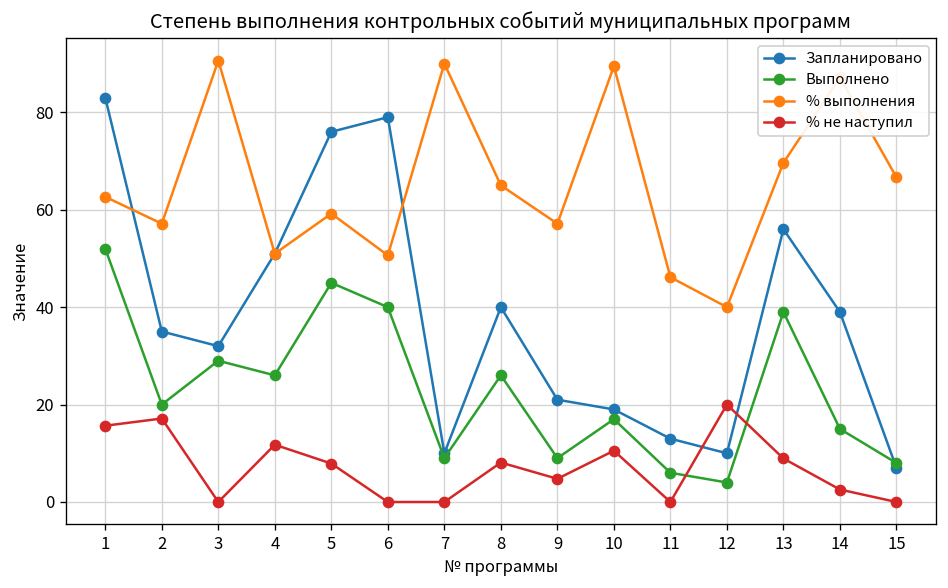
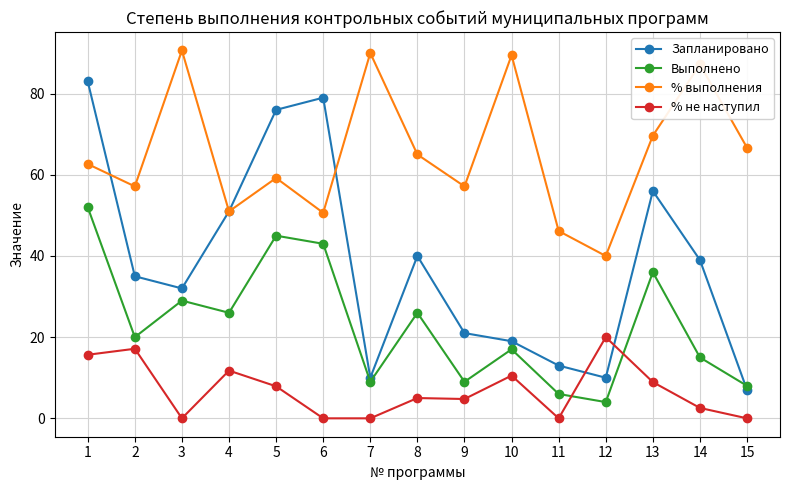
Выполнено, 6: 40 -> 43
% не наступил, 8: 8 -> 5
Выполнено, 13: 39 -> 36
